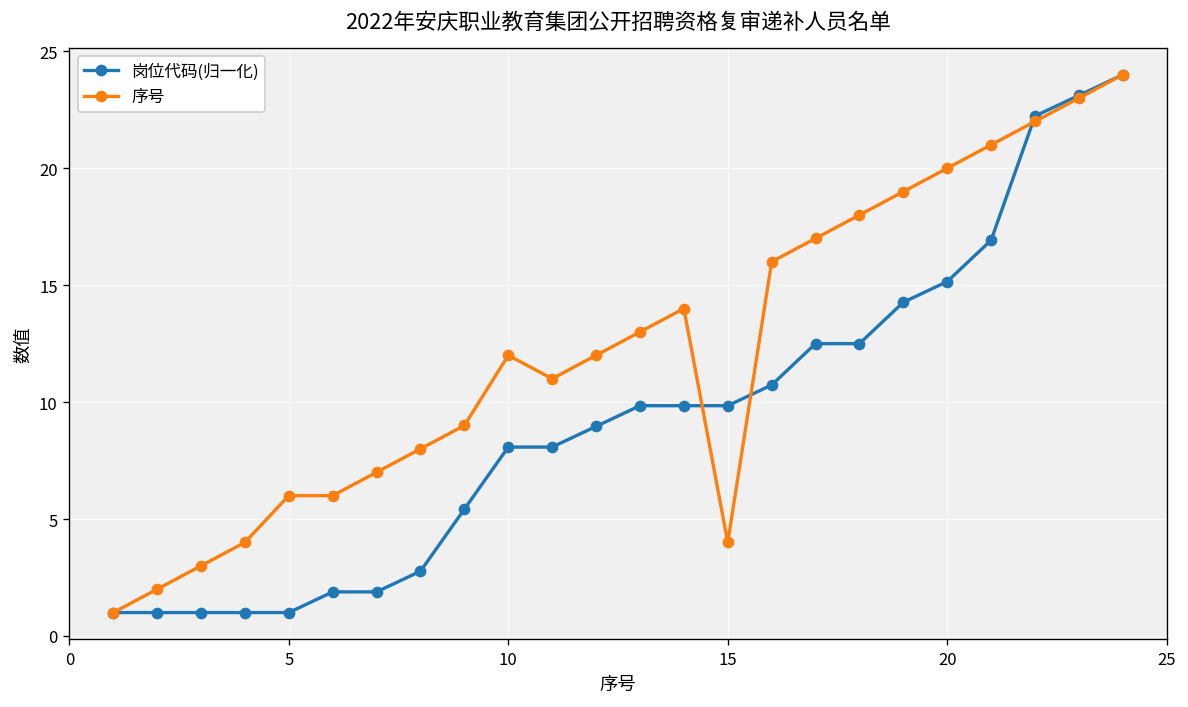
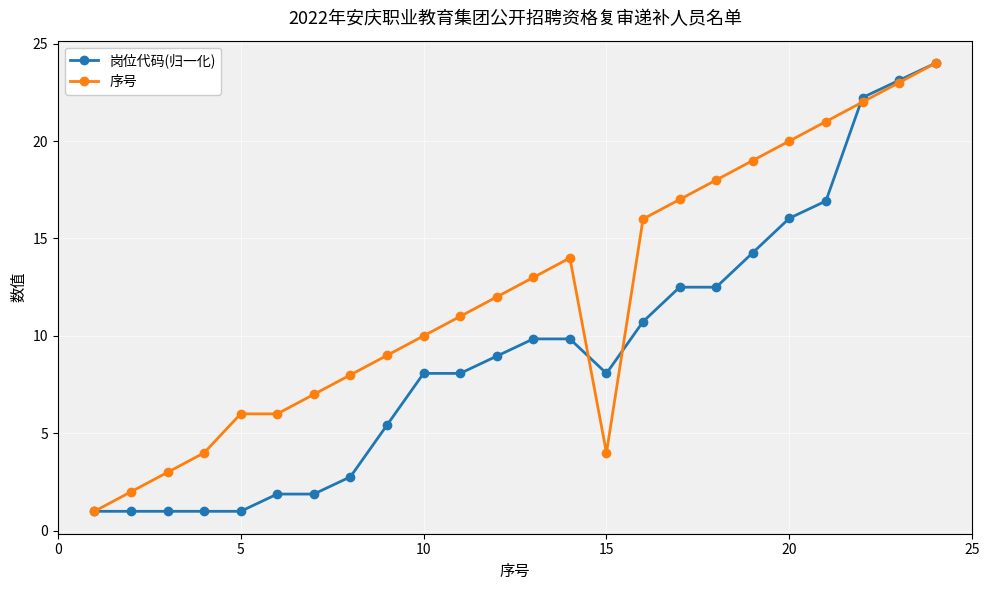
序号, 10: 12 -> 10
岗位代码(归一化), 15: 9.8 -> 8.1
岗位代码(归一化), 20: 15.2 -> 16.0
